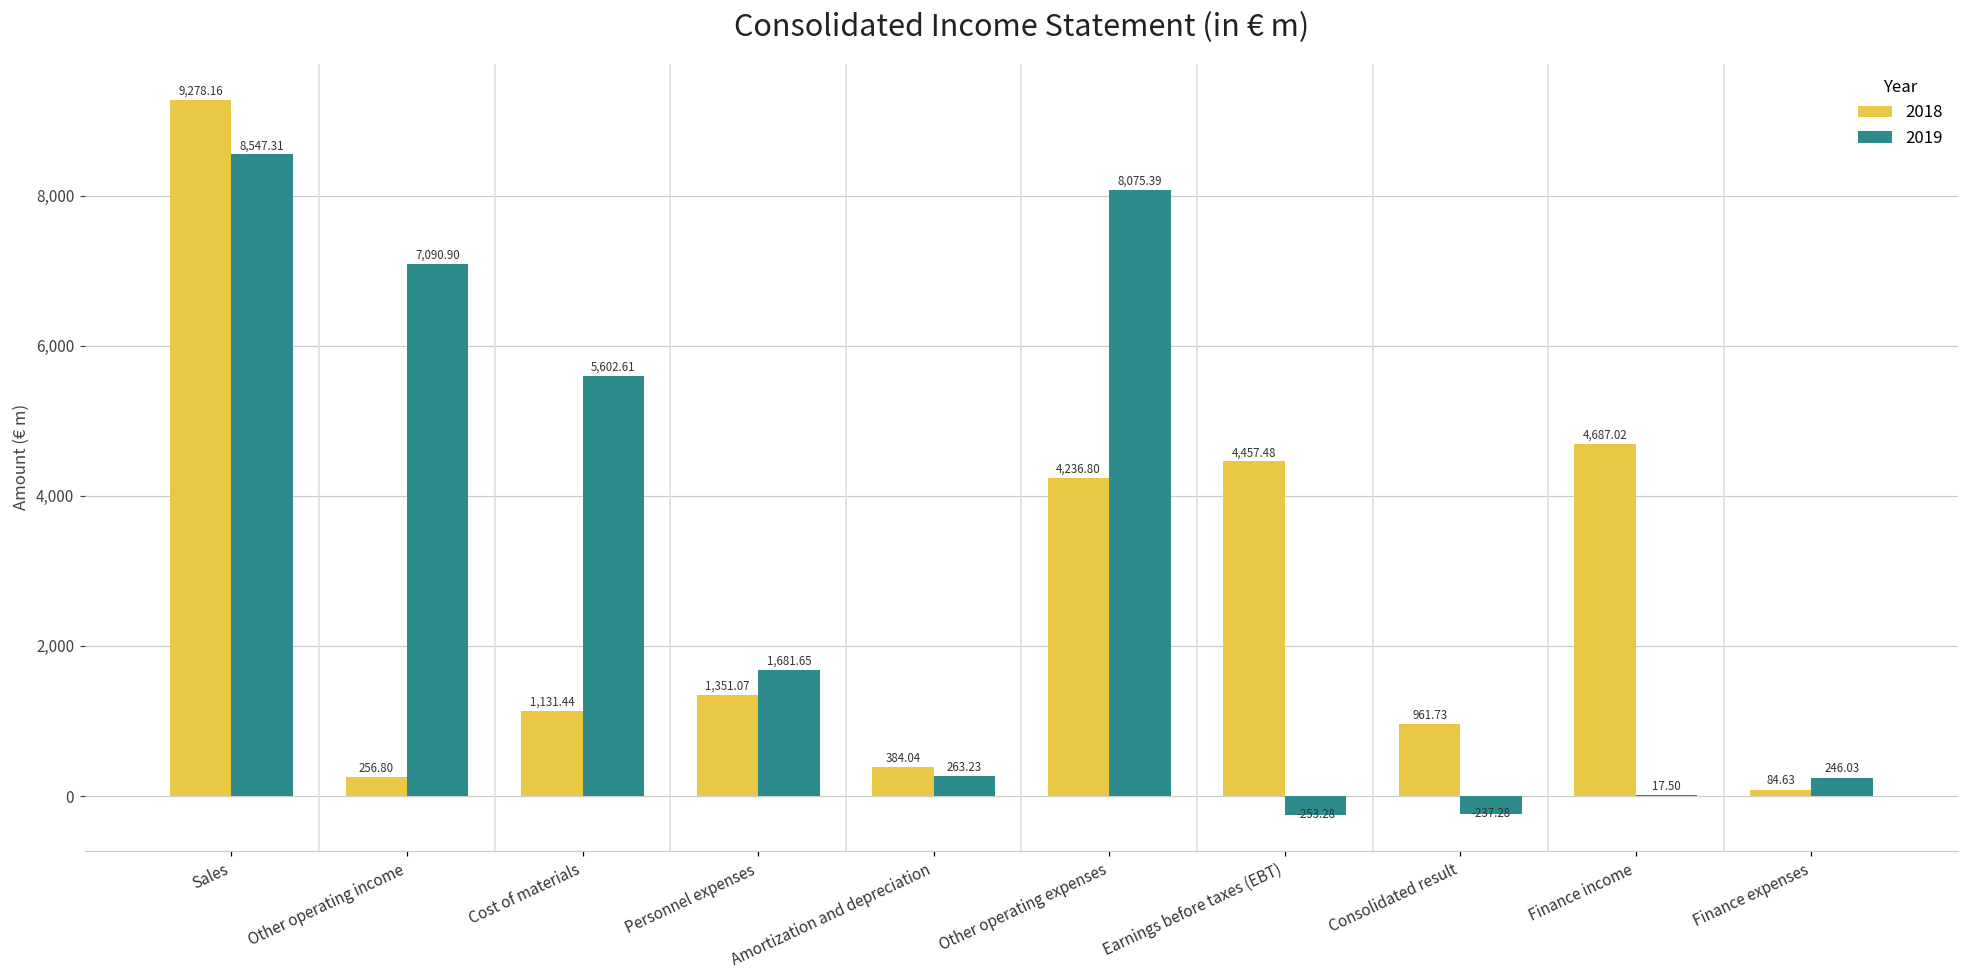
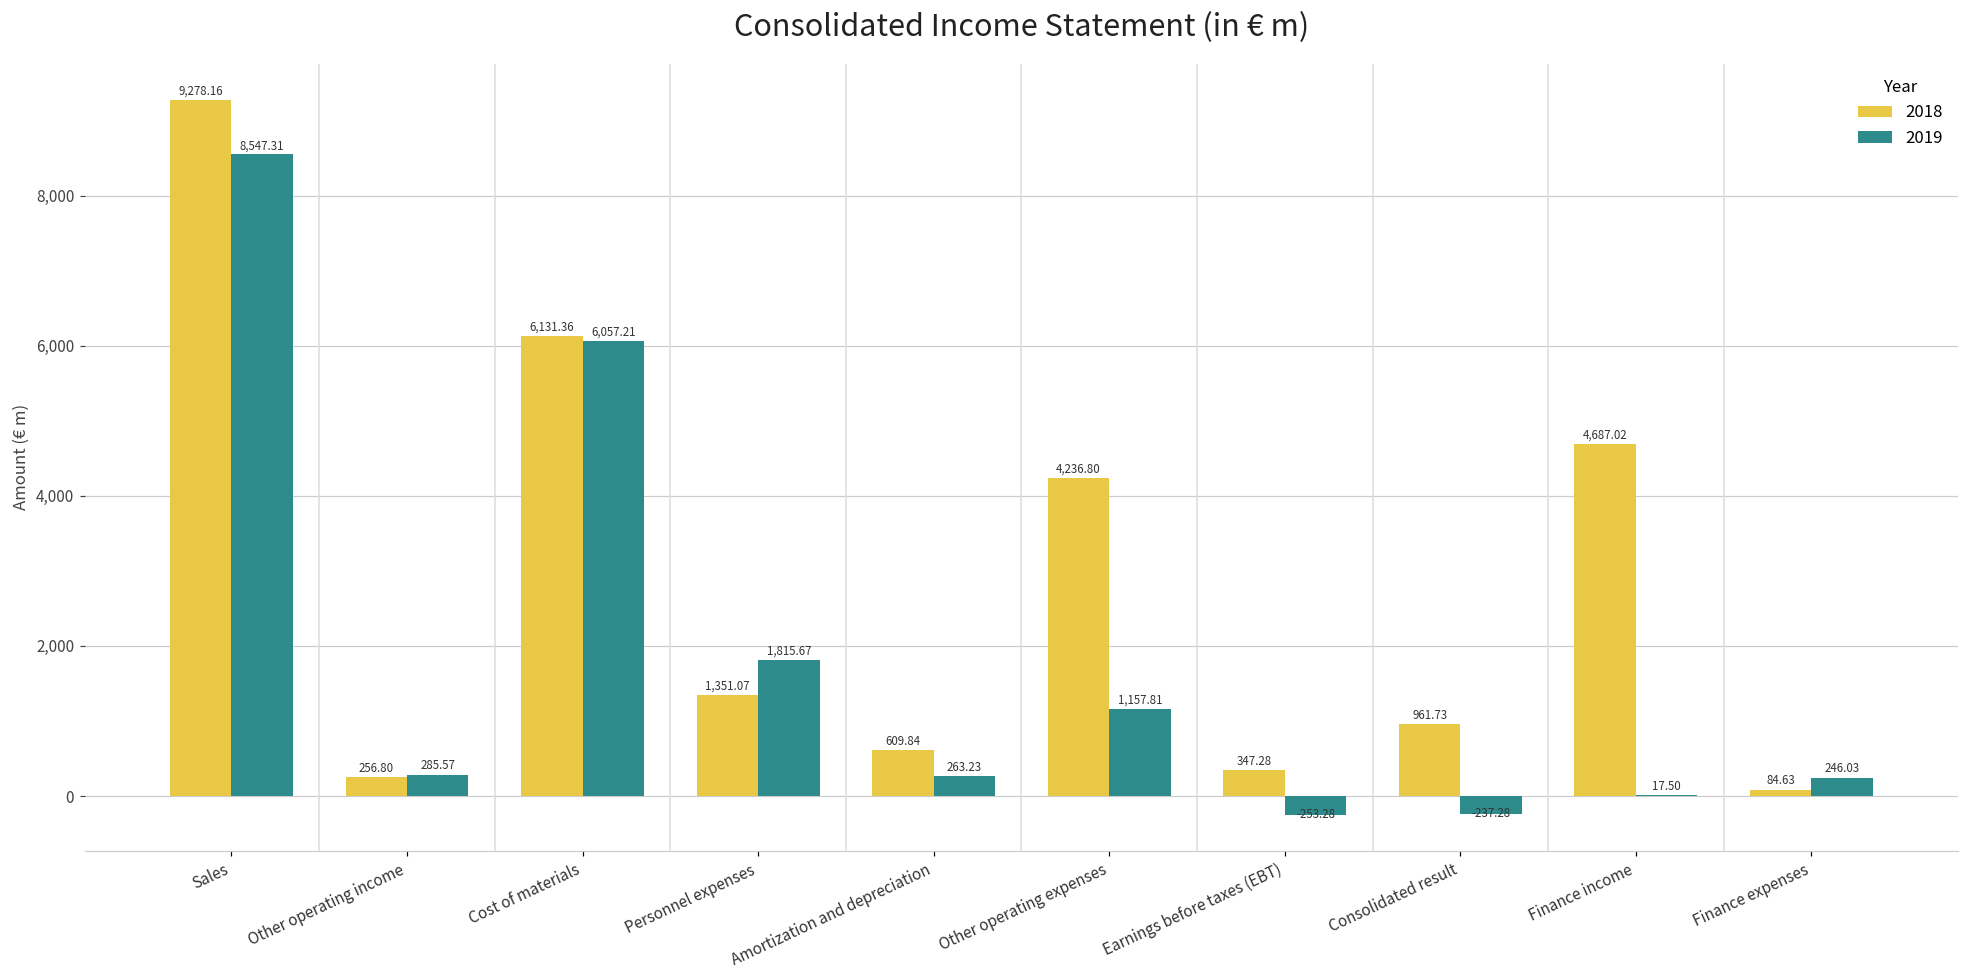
2019, Other operating income: 7,090.90 -> 285.57
2018, Cost of materials: 1,131.44 -> 6,131.36
2019, Cost of materials: 5,602.61 -> 6,057.21
2019, Personnel expenses: 1,681.65 -> 1,815.67
2018, Amortization and depreciation: 384.04 -> 609.84
2019, Other operating expenses: 8,075.39 -> 1,157.81
2018, Earnings before taxes (EBT): 4,457.48 -> 347.28
